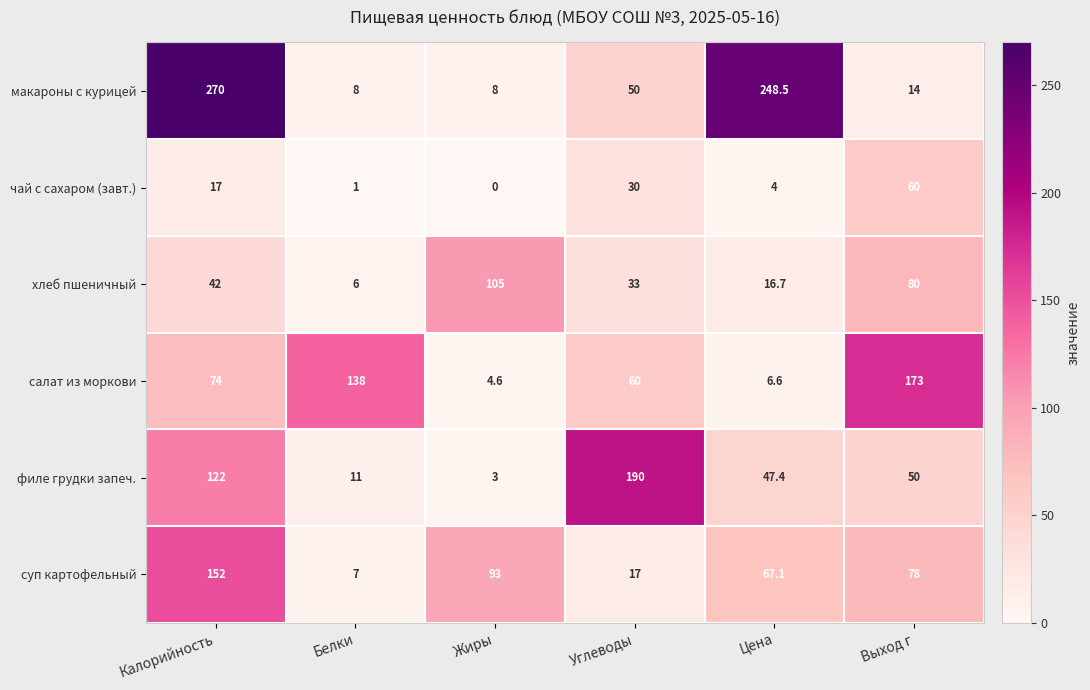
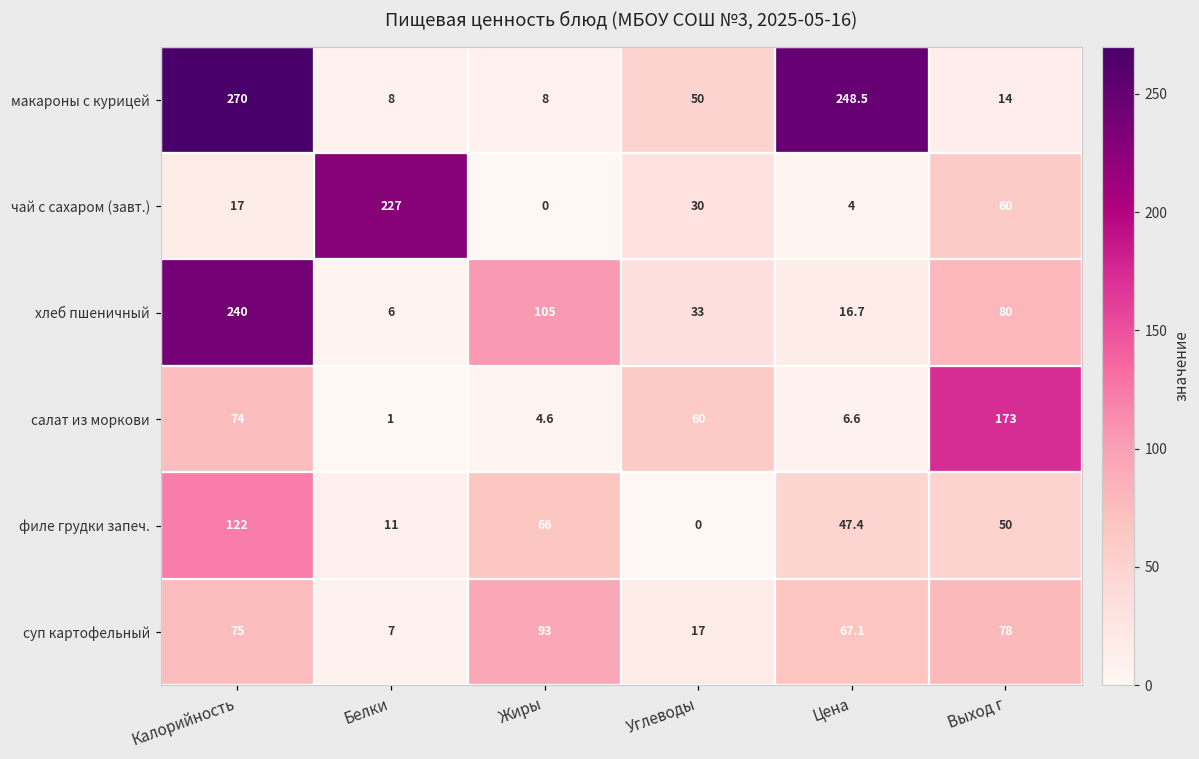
чай с сахаром (завт.), Белки: 1 -> 227
хлеб пшеничный, Калорийность: 42 -> 240
салат из моркови, Белки: 138 -> 1
филе грудки запеч., Жиры: 3 -> 66
филе грудки запеч., Углеводы: 190 -> 0
суп картофельный, Калорийность: 152 -> 75
